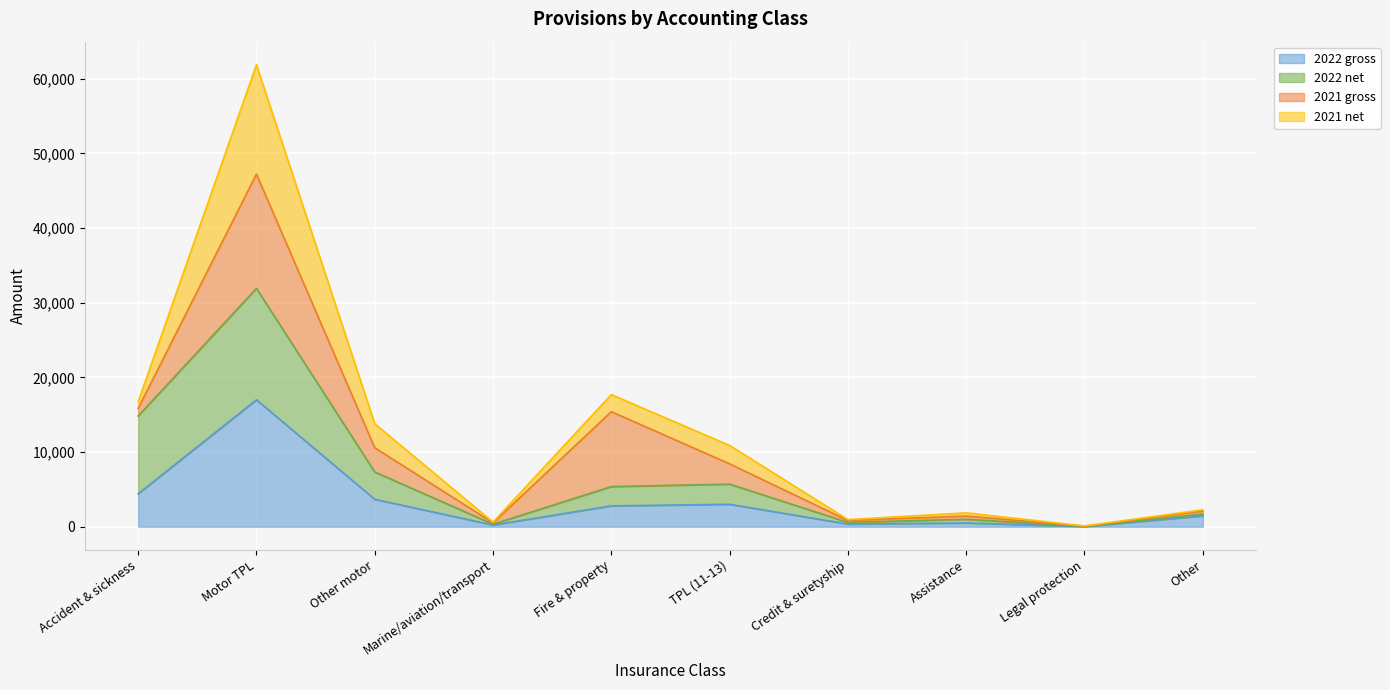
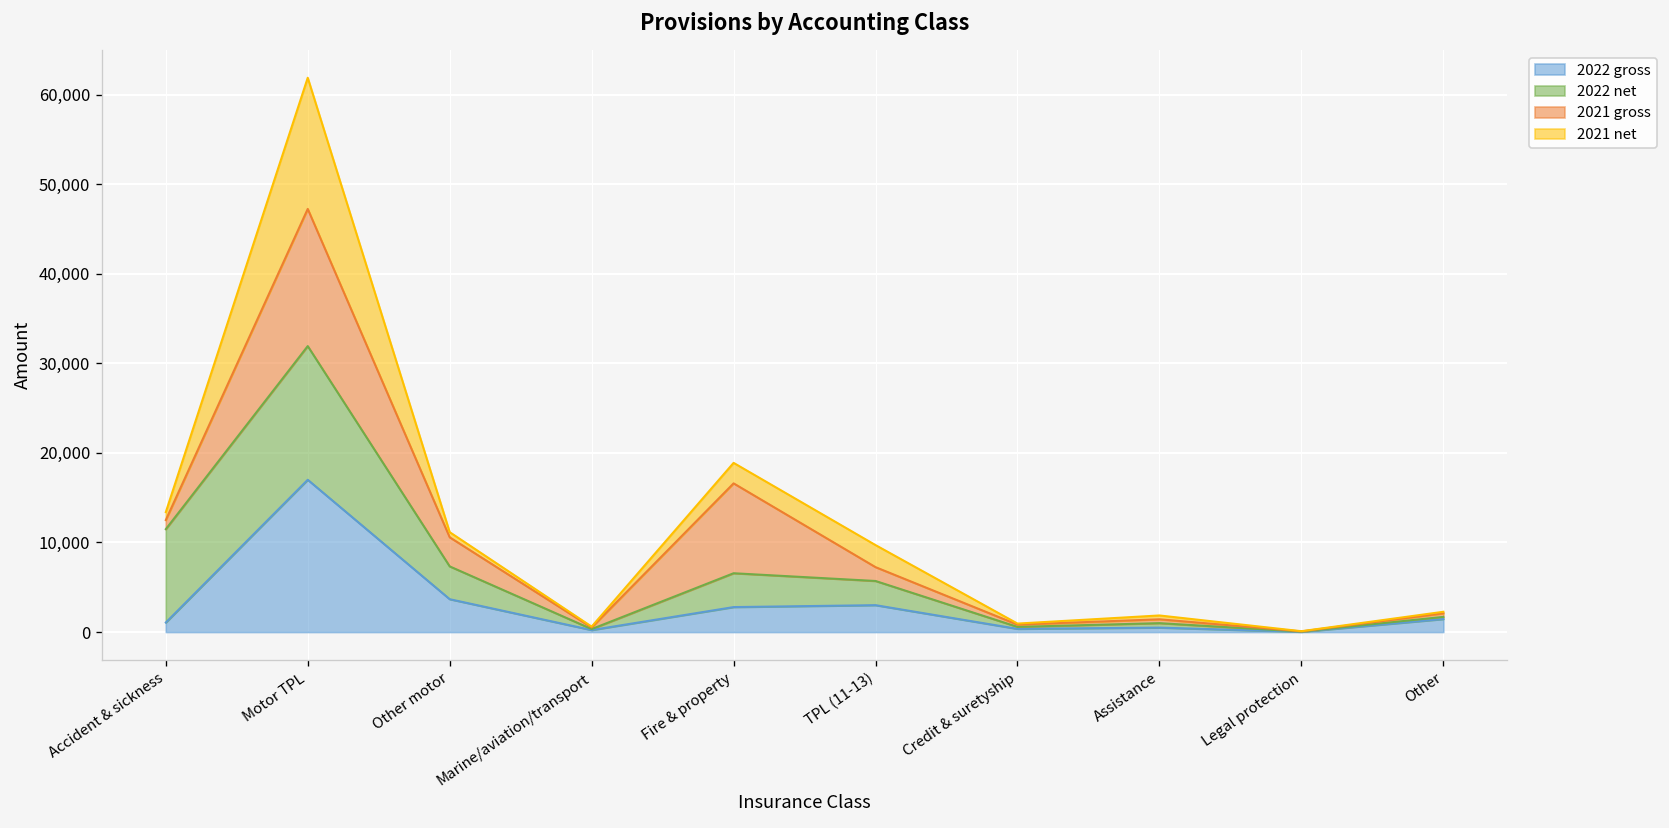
2022 gross, Accident & sickness: 4,000 -> 1,000
2021 net, Other motor: 3,000 -> 1,000
2022 net, Fire & property: 3,000 -> 4,000
2021 gross, TPL (11-13): 3,000 -> 2,000
